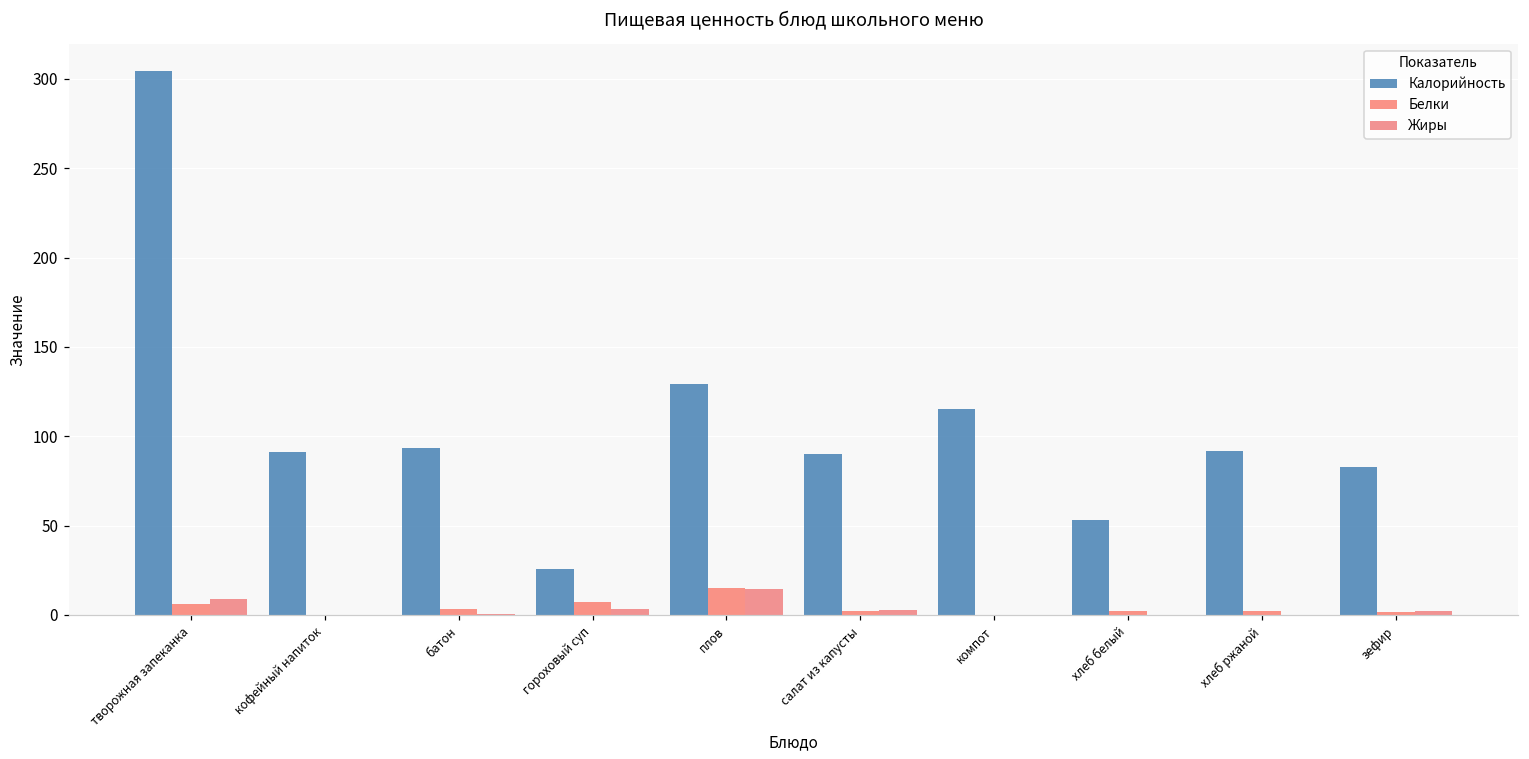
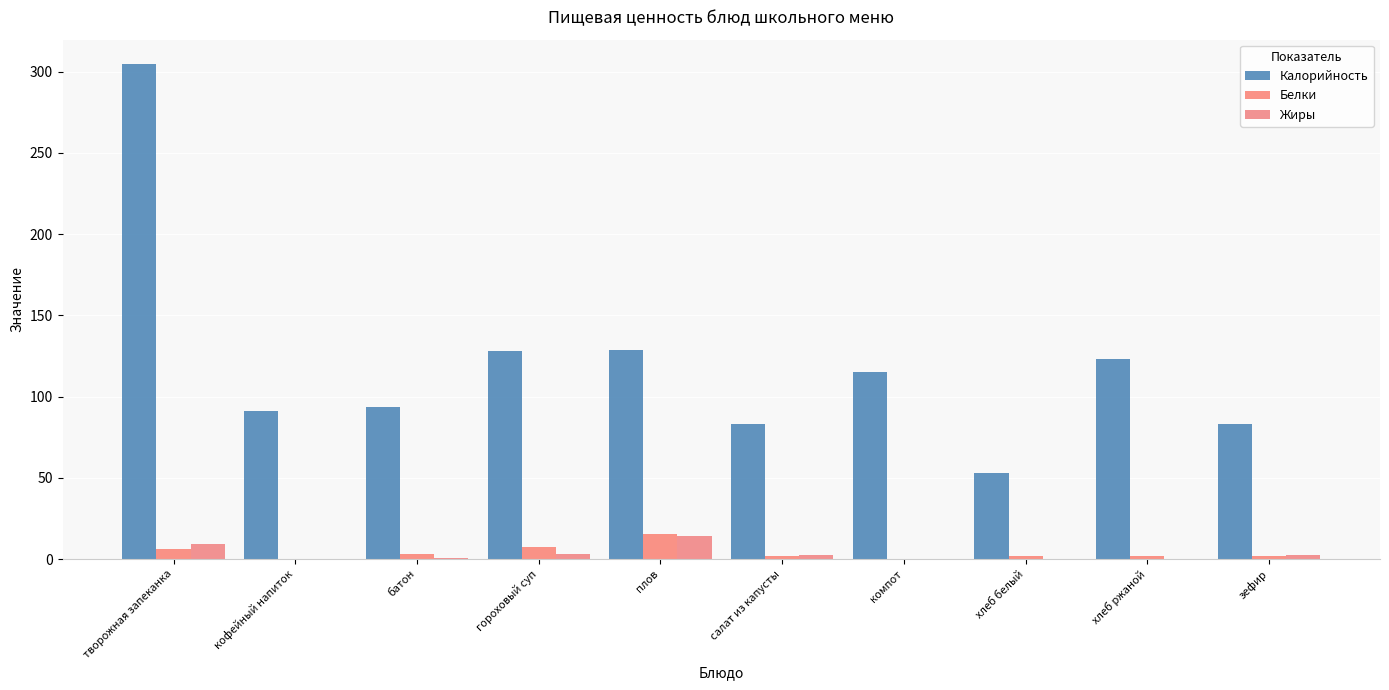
Калорийность, гороховый суп: 26 -> 128
Калорийность, салат из капусты: 90 -> 83
Калорийность, хлеб ржаной: 92 -> 123
